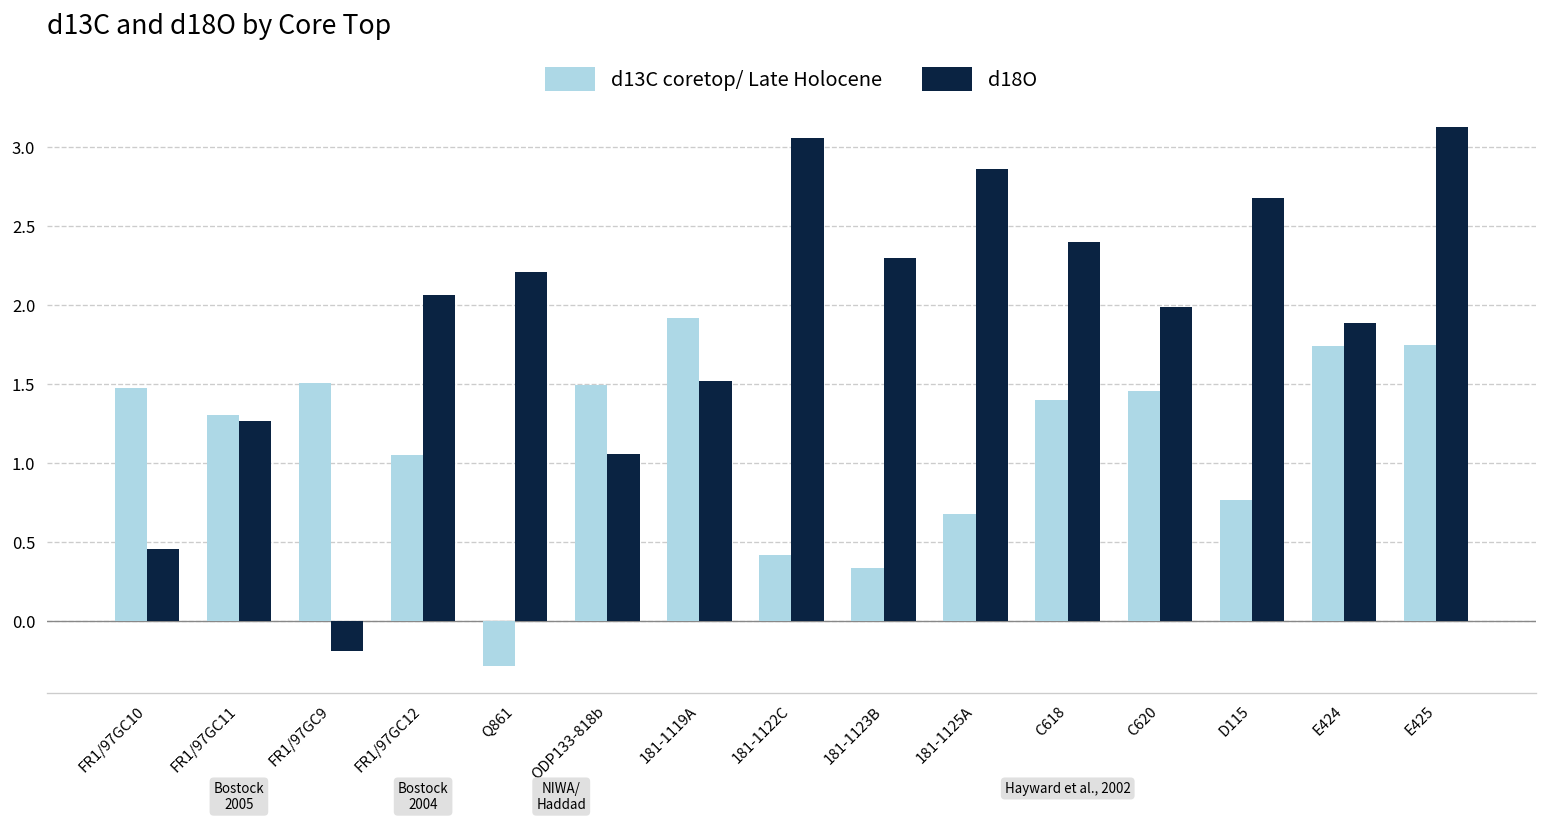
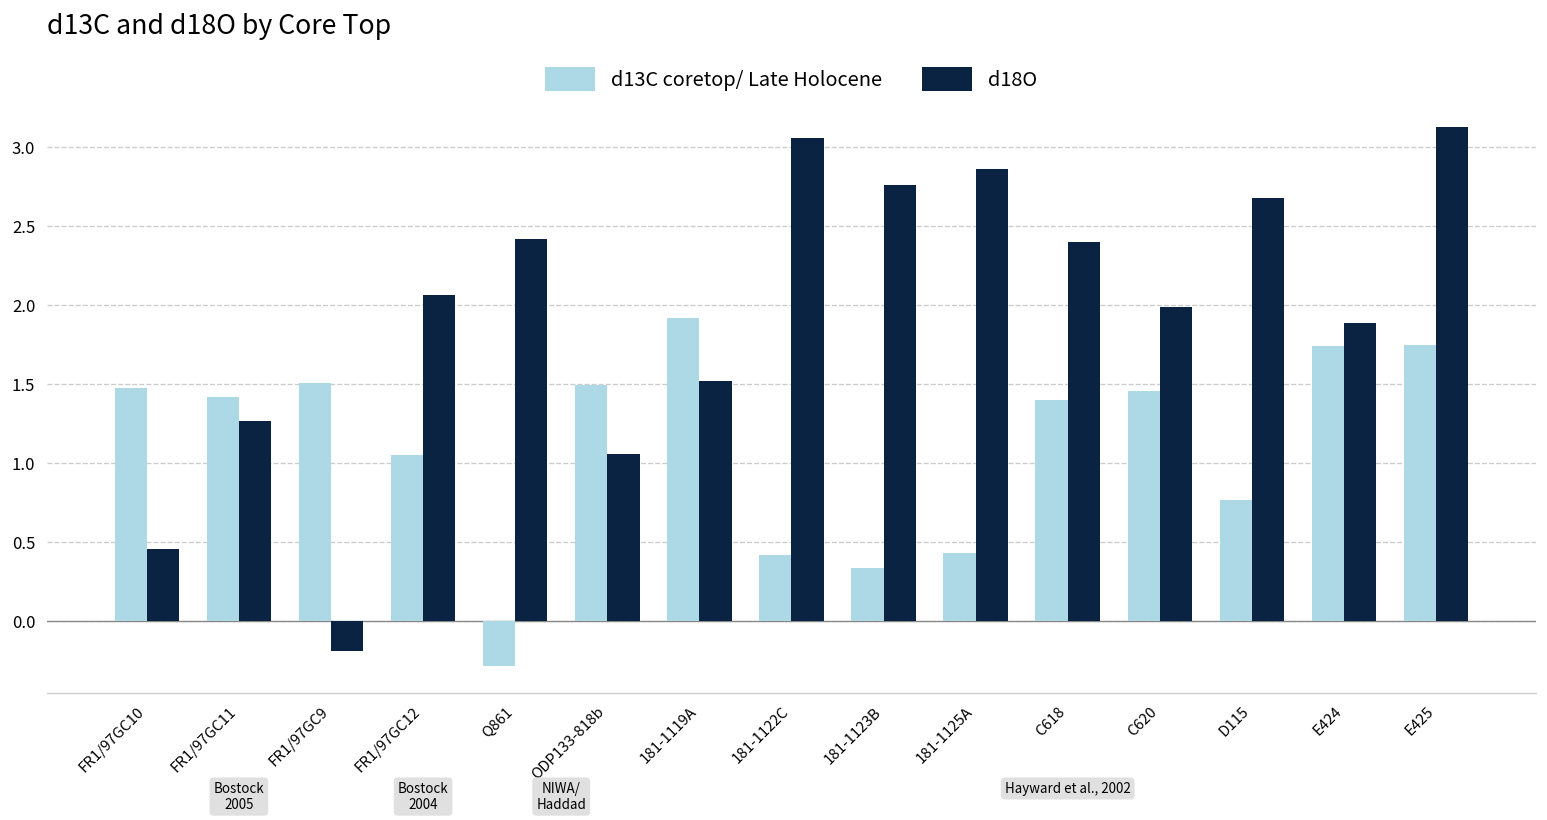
d13C coretop/ Late Holocene, FR1/97GC11: 1.31 -> 1.42
d18O, Q861: 2.21 -> 2.42
d18O, 181-1123B: 2.30 -> 2.76
d13C coretop/ Late Holocene, 181-1125A: 0.68 -> 0.43
